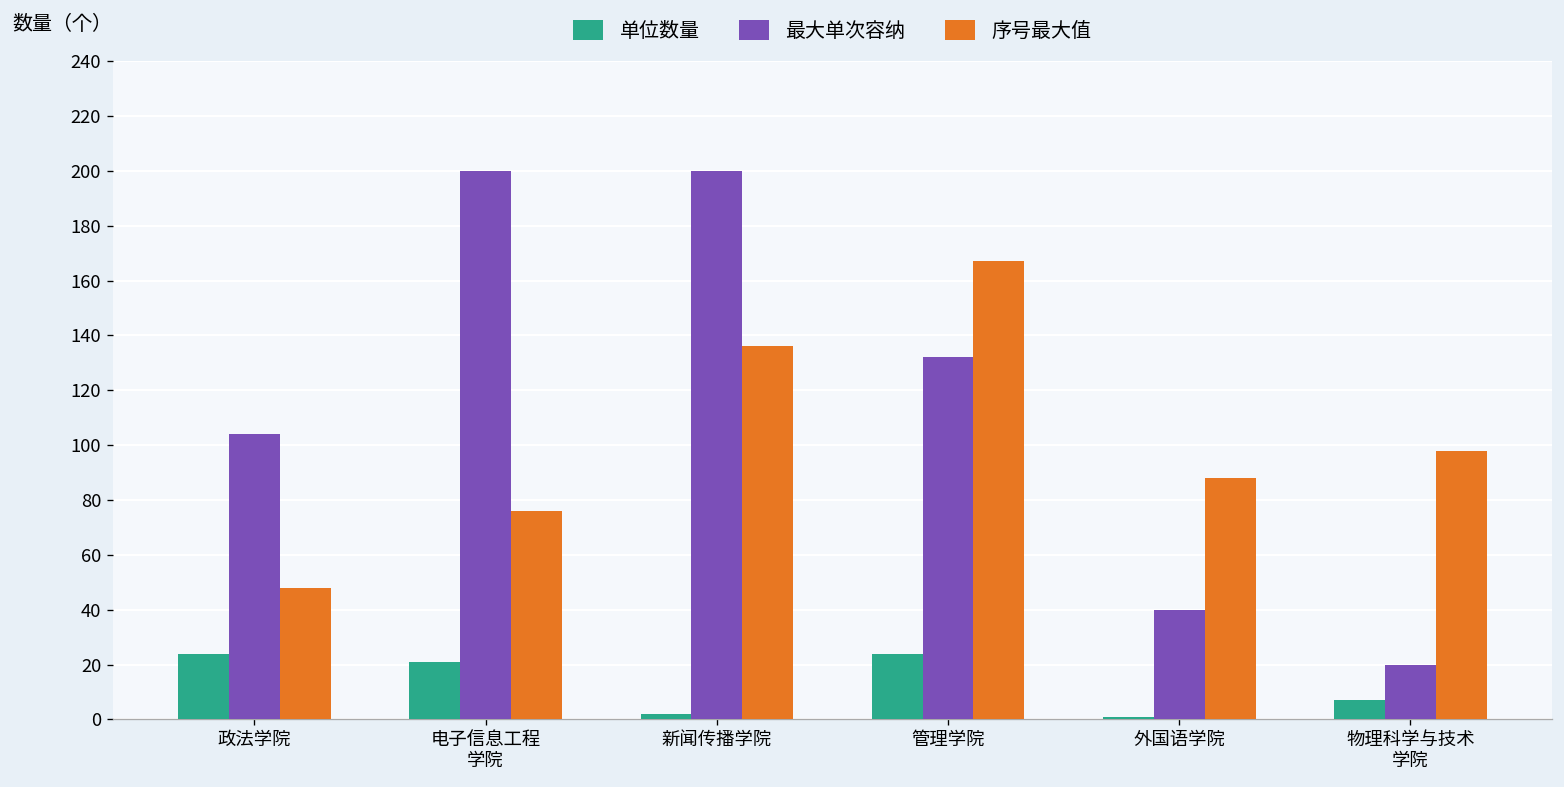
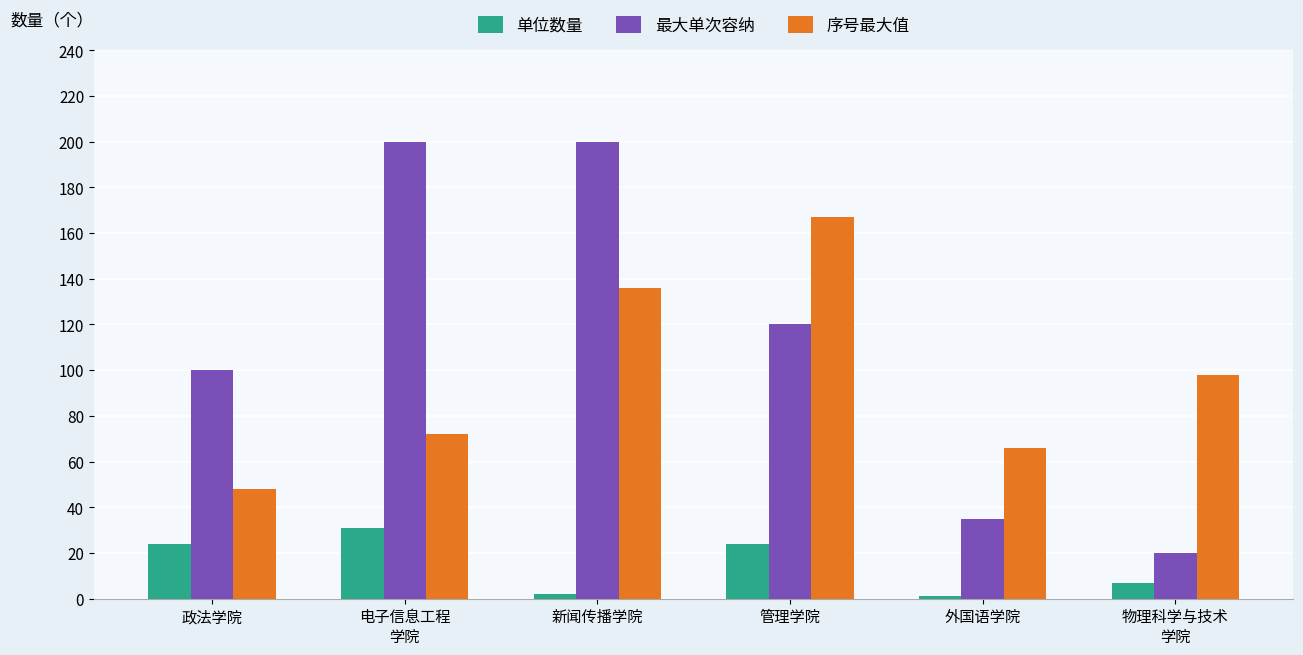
最大单次容纳, 政法学院: 104 -> 100
单位数量, 电子信息工程 学院: 21 -> 31
序号最大值, 电子信息工程 学院: 76 -> 72
最大单次容纳, 管理学院: 132 -> 120
最大单次容纳, 外国语学院: 40 -> 35
序号最大值, 外国语学院: 88 -> 66
